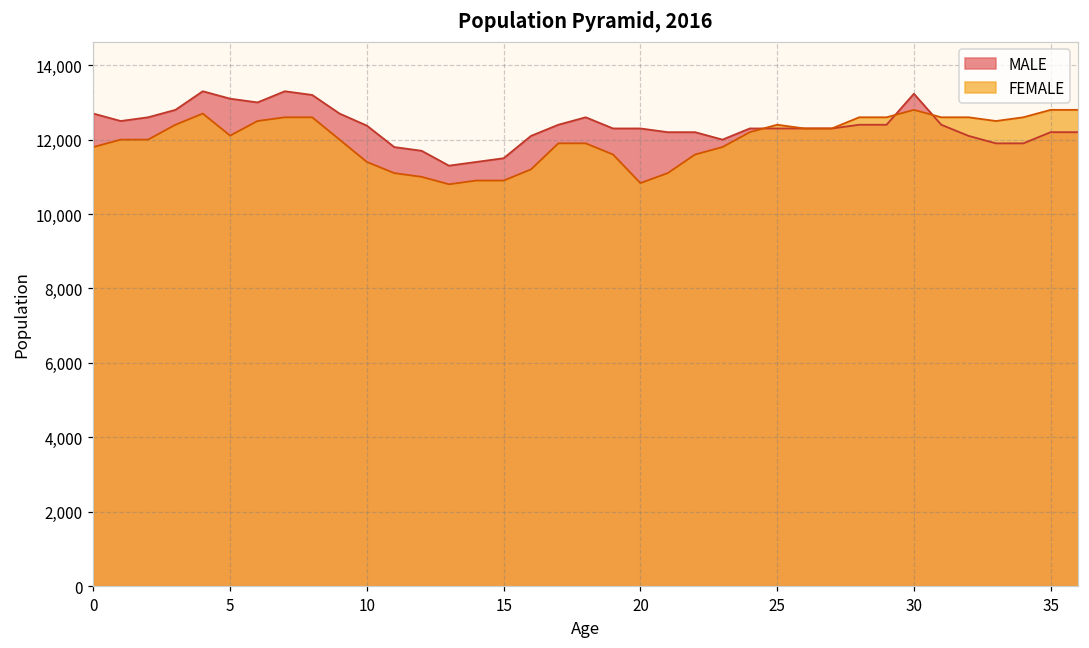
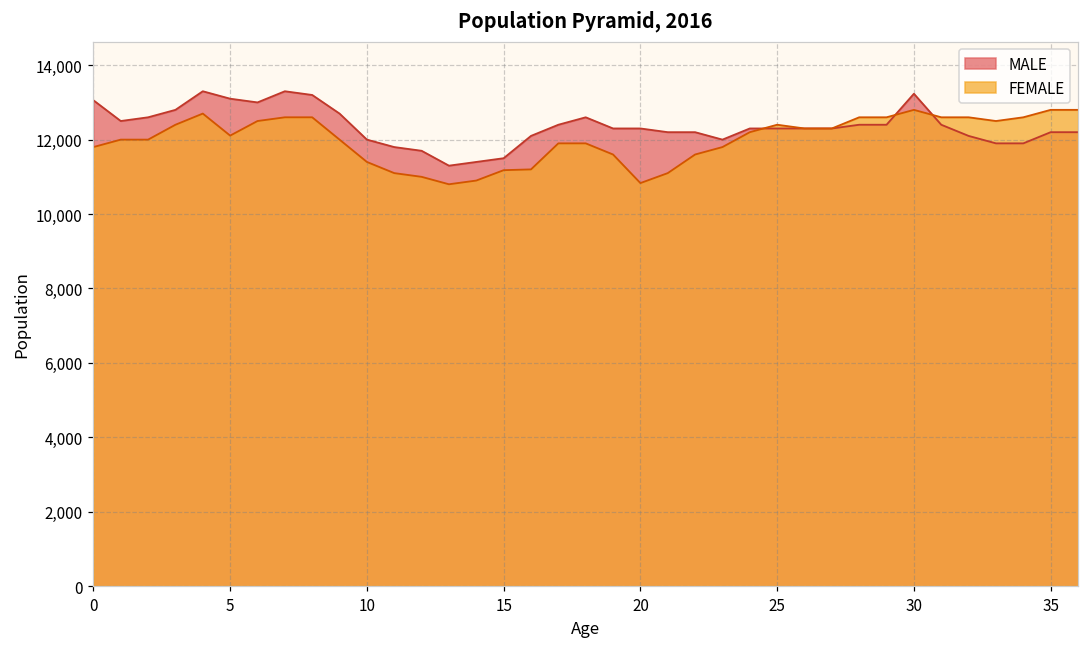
MALE, 0: 12,700 -> 13,100
MALE, 10: 12,400 -> 12,000
FEMALE, 15: 10,900 -> 11,200
